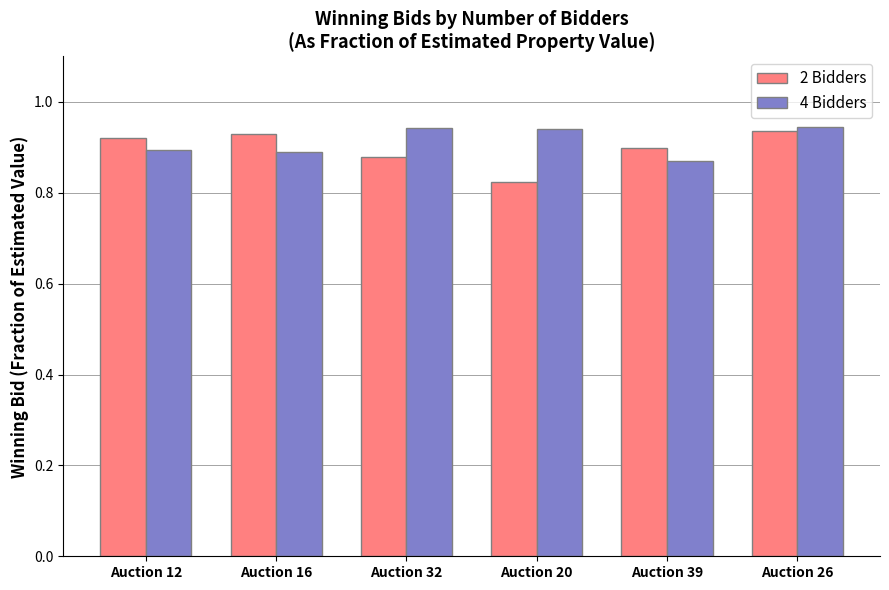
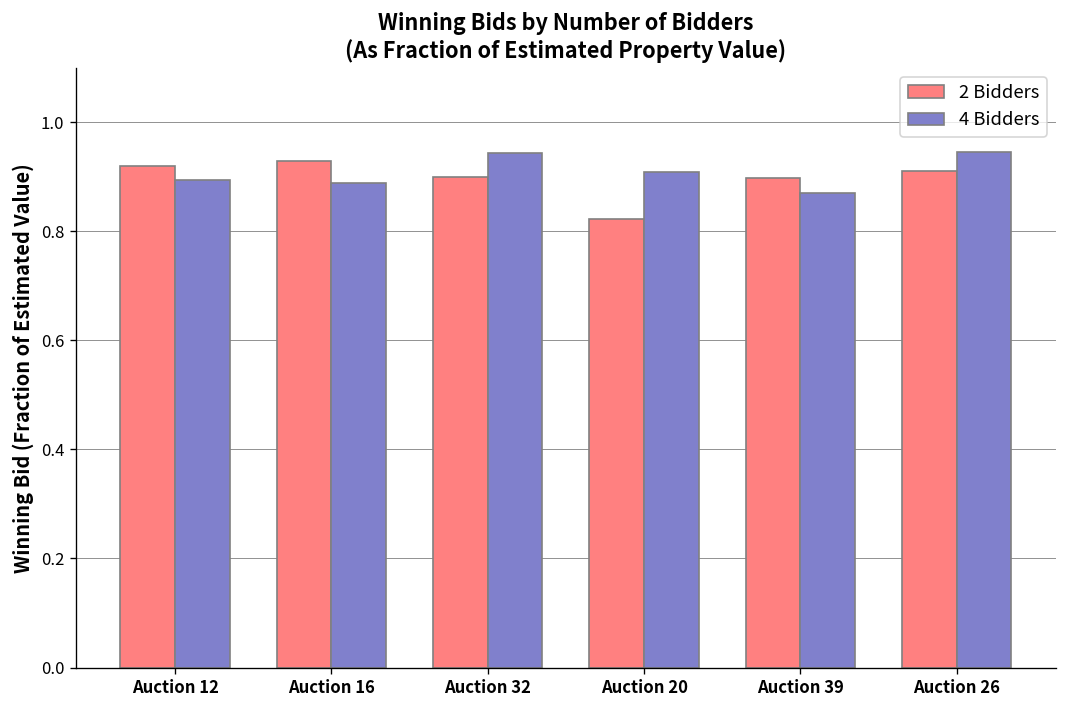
2 Bidders, Auction 32: 0.88 -> 0.90
4 Bidders, Auction 20: 0.94 -> 0.91
2 Bidders, Auction 26: 0.94 -> 0.91
